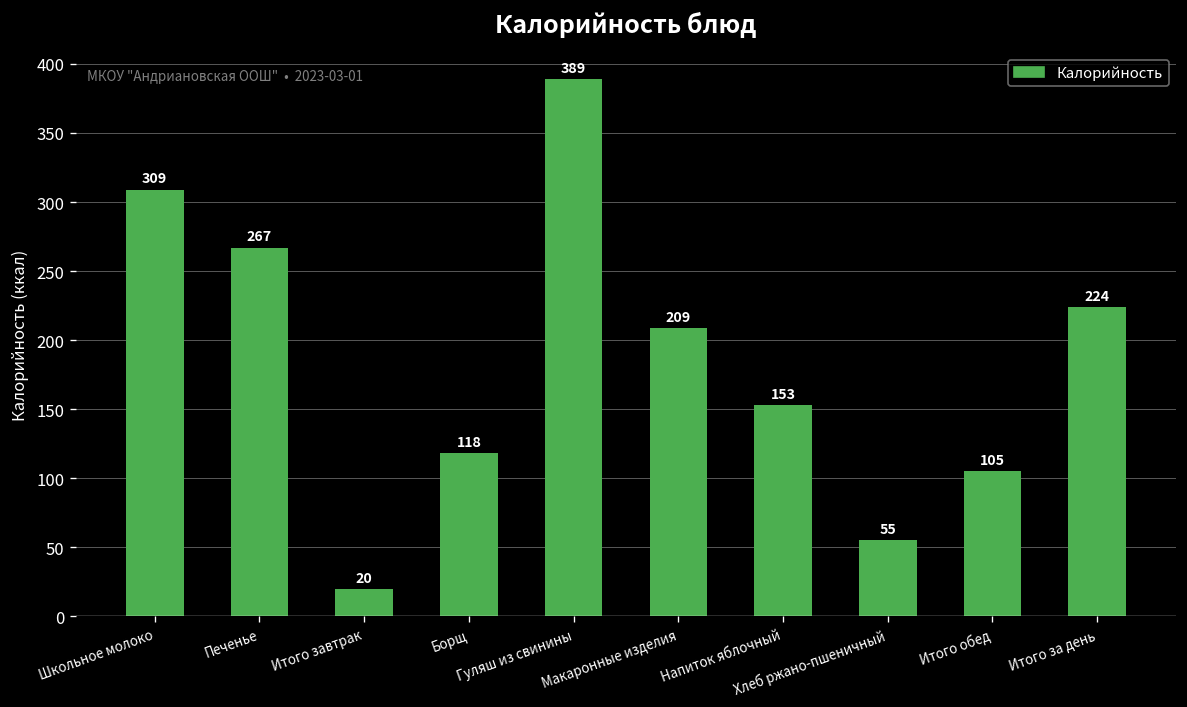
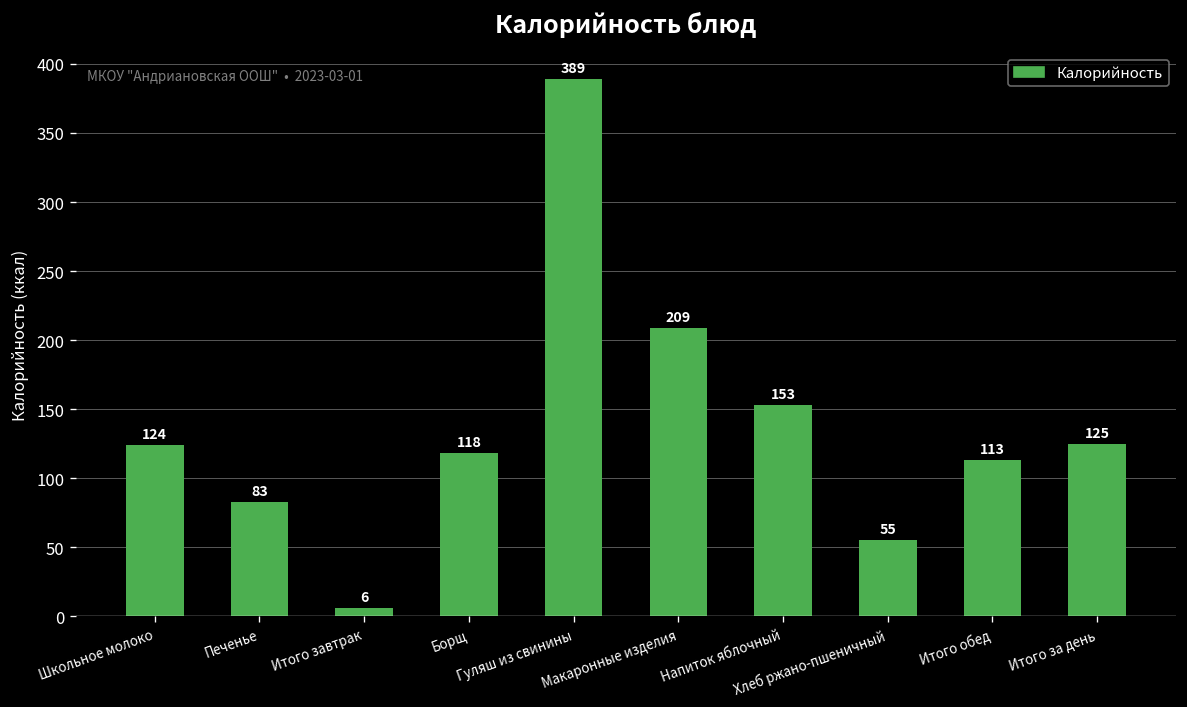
Школьное молоко: 309 -> 124
Печенье: 267 -> 83
Итого завтрак: 20 -> 6
Итого обед: 105 -> 113
Итого за день: 224 -> 125
